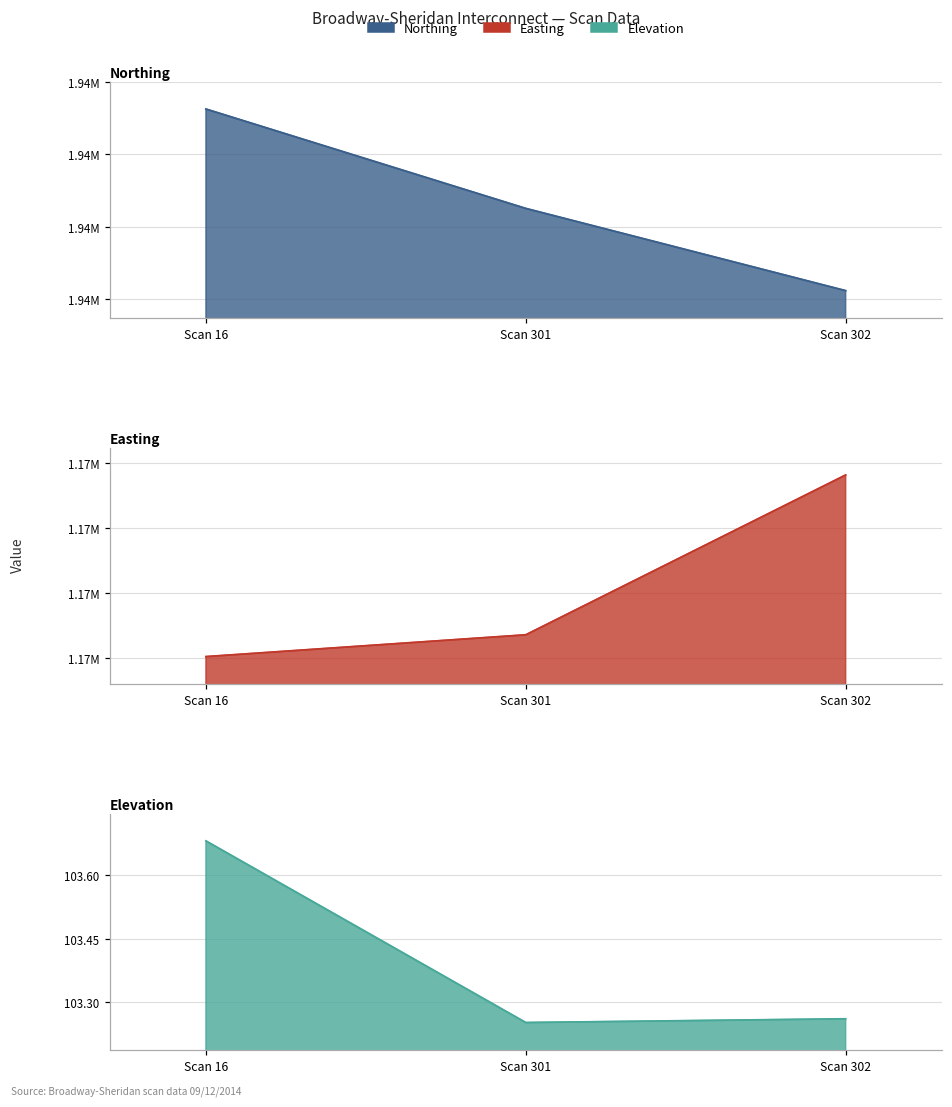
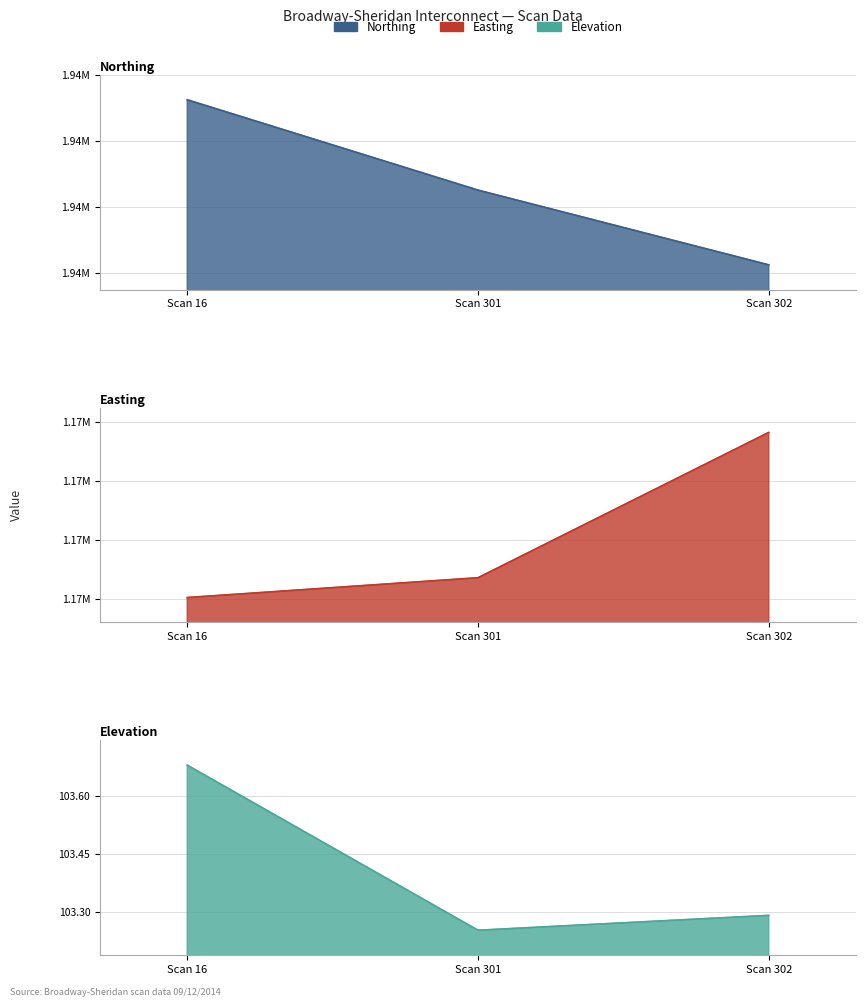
Elevation, Scan 302: 103.26 -> 103.29
